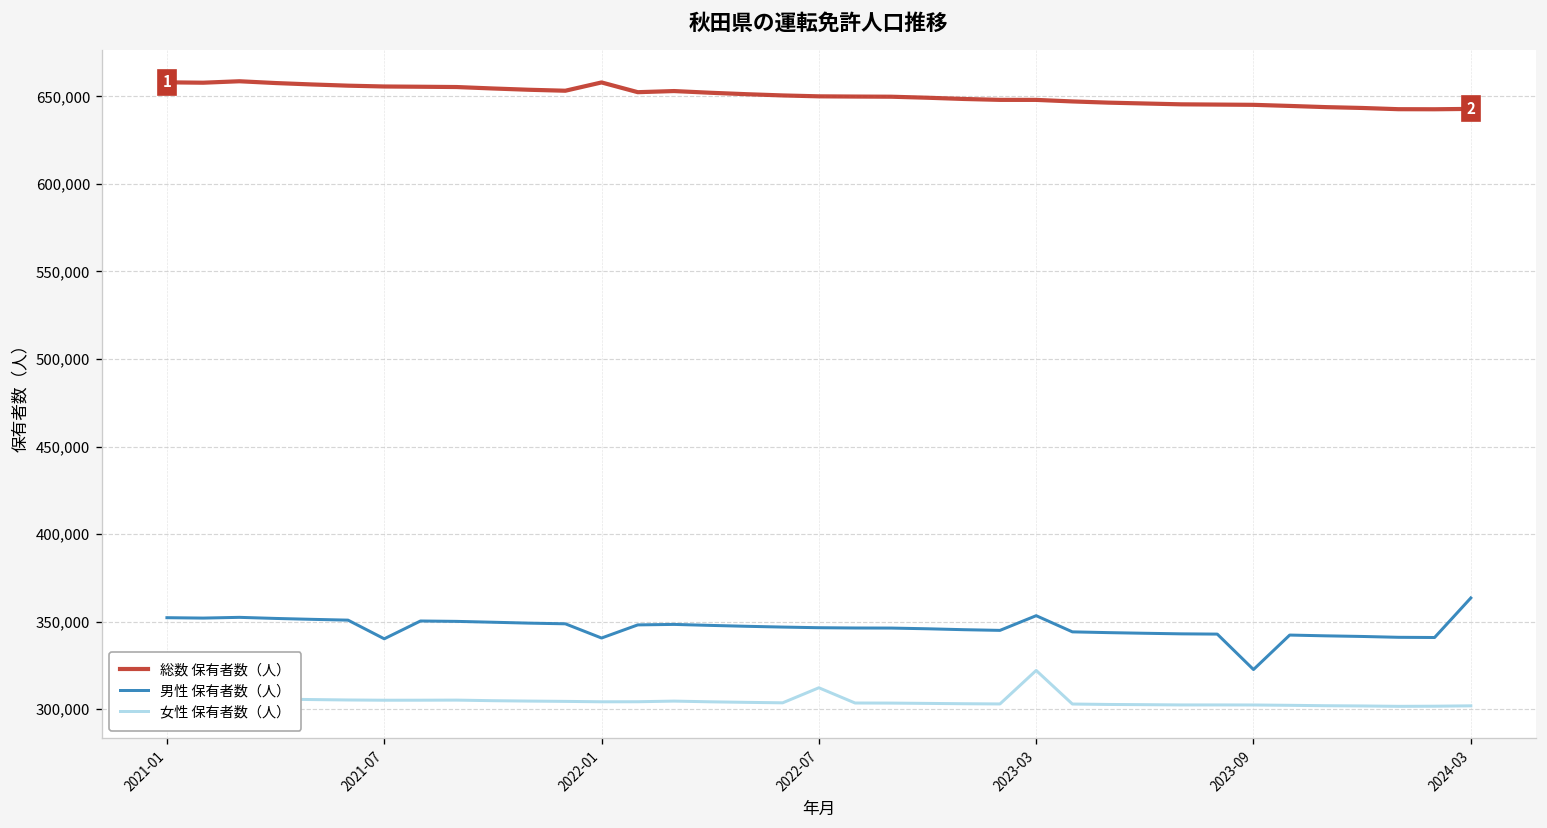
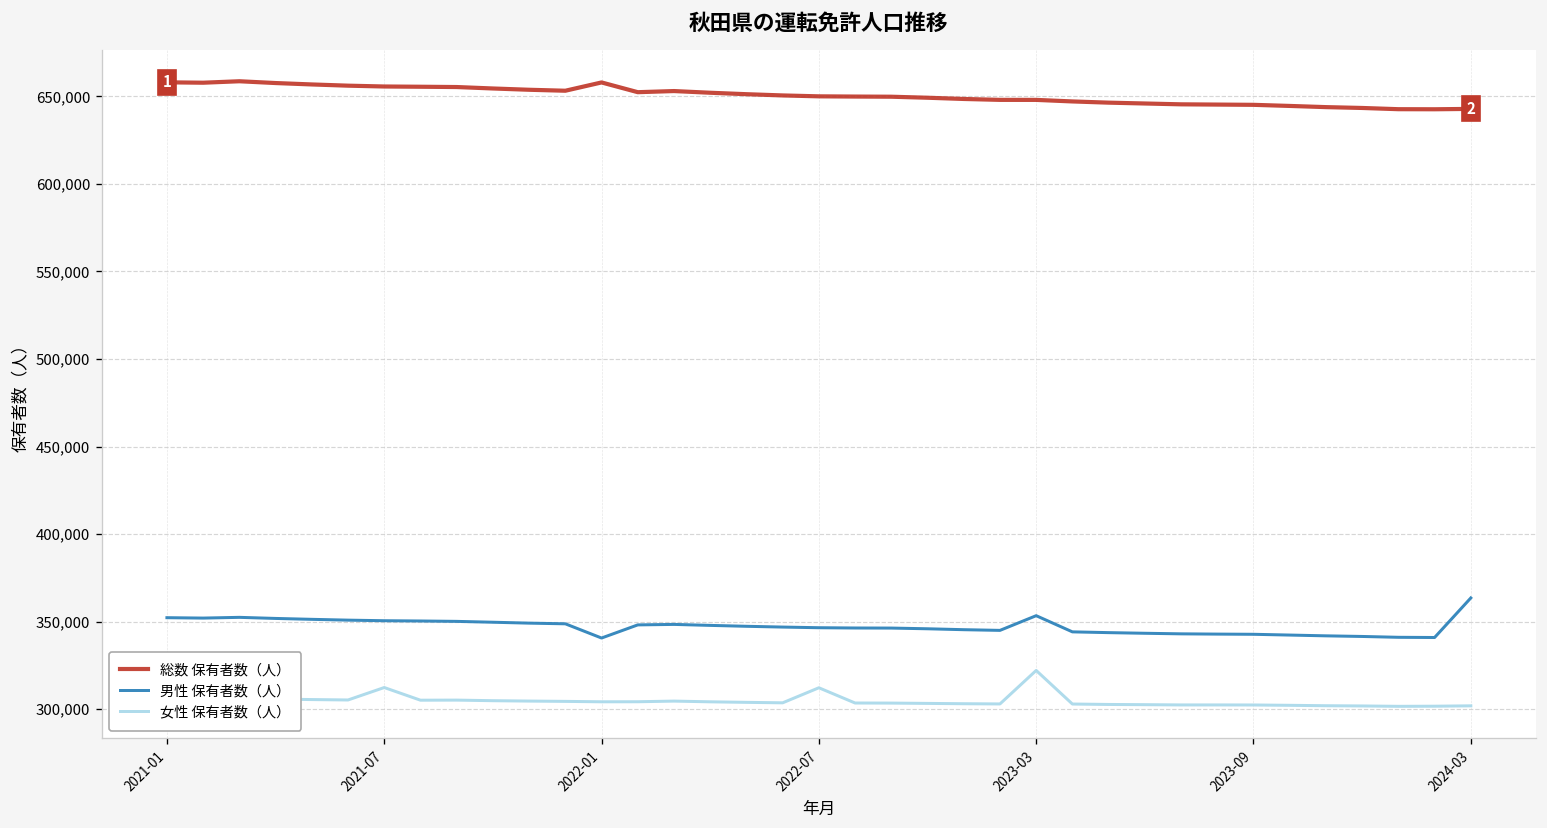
男性 保有者数（人）, 2021-07: 340,000 -> 351,000
女性 保有者数（人）, 2021-07: 305,000 -> 312,000
男性 保有者数（人）, 2023-09: 323,000 -> 343,000
